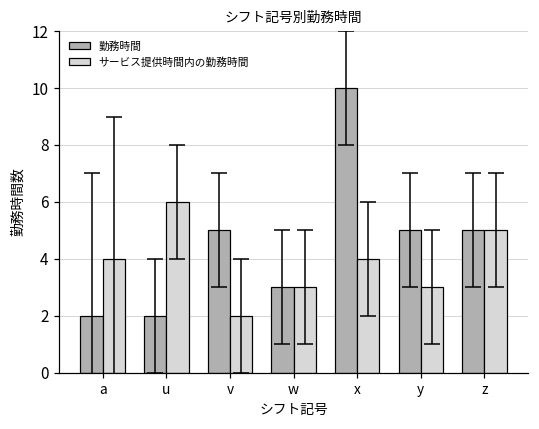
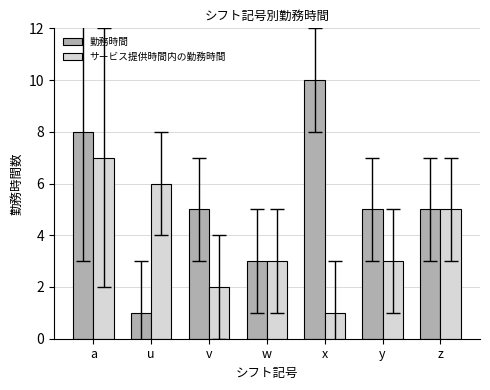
勤務時間, a: 2 -> 8
サービス提供時間内の勤務時間, a: 4 -> 7
勤務時間, u: 2 -> 1
サービス提供時間内の勤務時間, x: 4 -> 1
